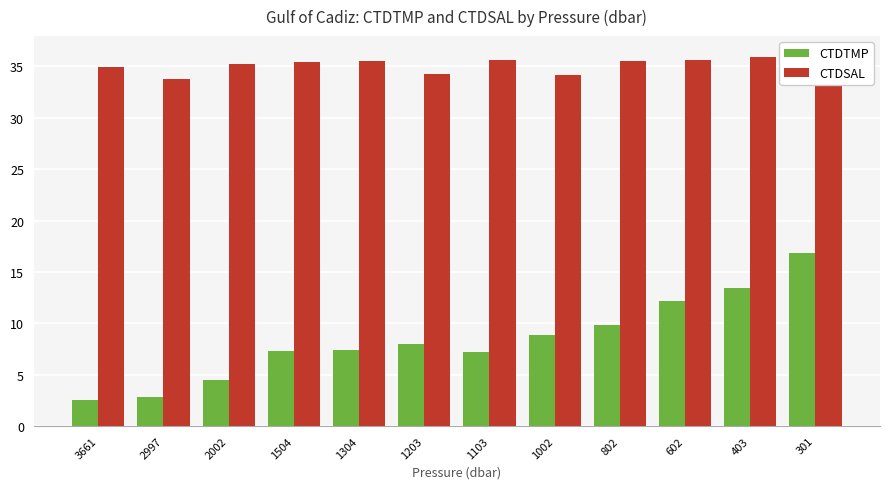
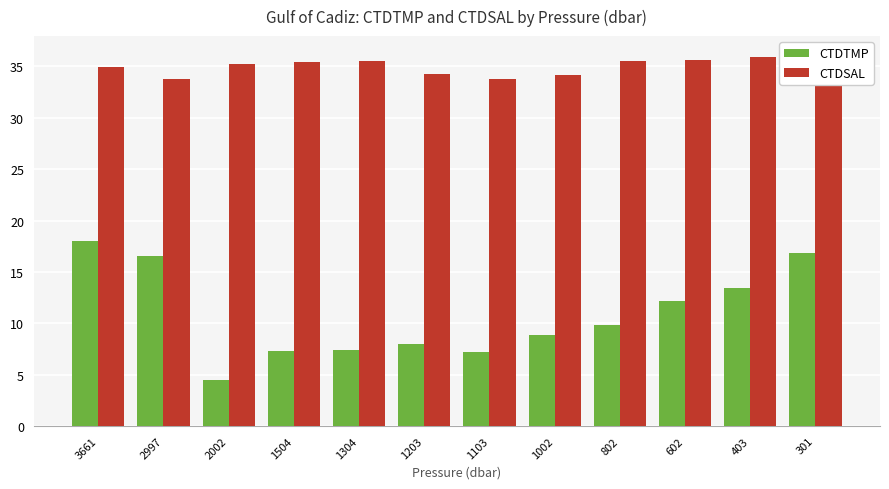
CTDTMP, 3661: 2.5 -> 18.0
CTDTMP, 2997: 2.8 -> 16.6
CTDSAL, 1103: 35.6 -> 33.8
